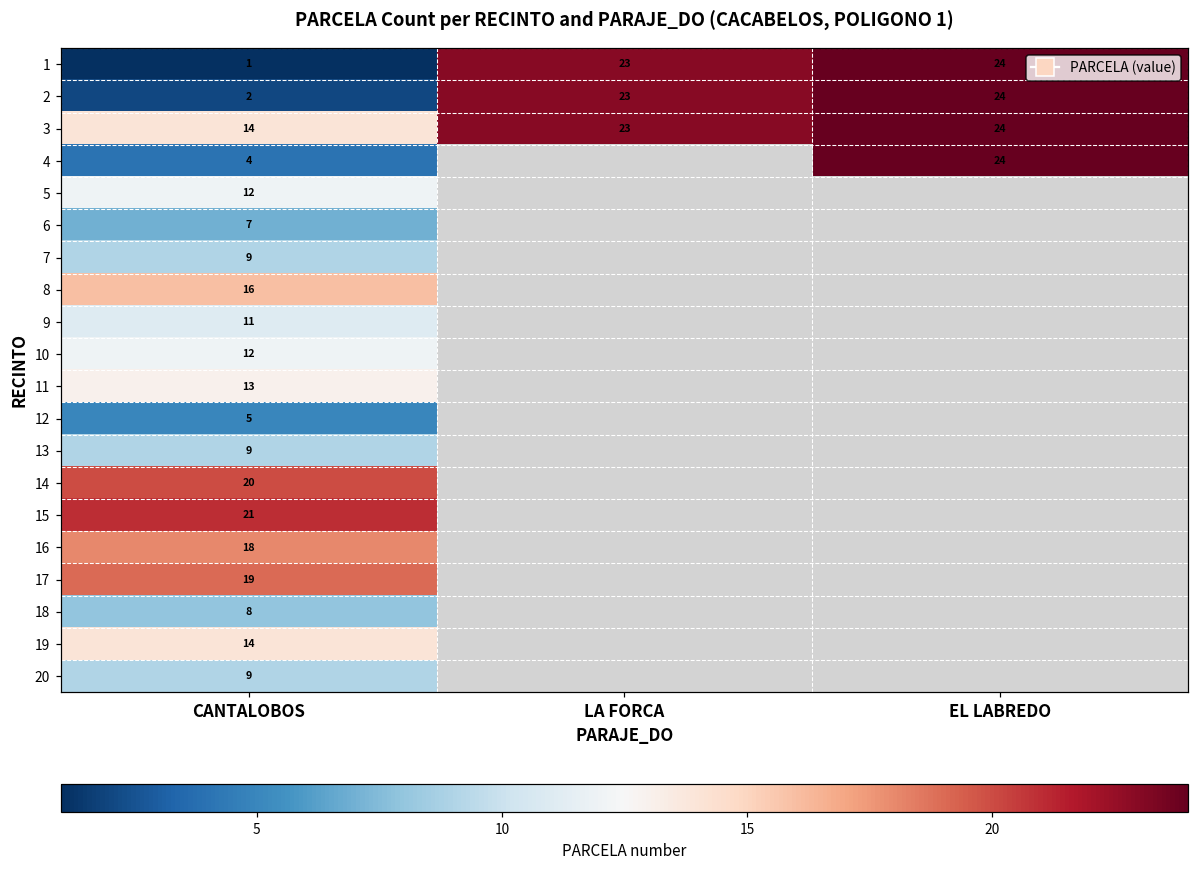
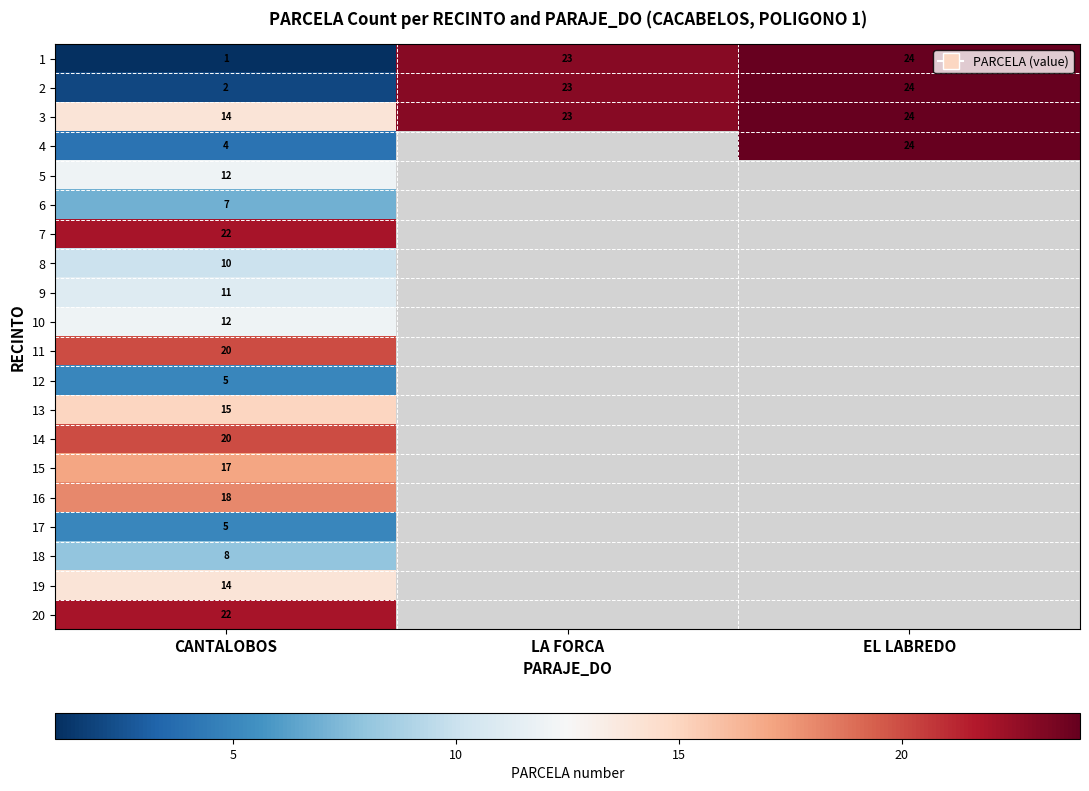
7, CANTALOBOS: 9 -> 22
8, CANTALOBOS: 16 -> 10
11, CANTALOBOS: 13 -> 20
13, CANTALOBOS: 9 -> 15
15, CANTALOBOS: 21 -> 17
17, CANTALOBOS: 19 -> 5
20, CANTALOBOS: 9 -> 22
